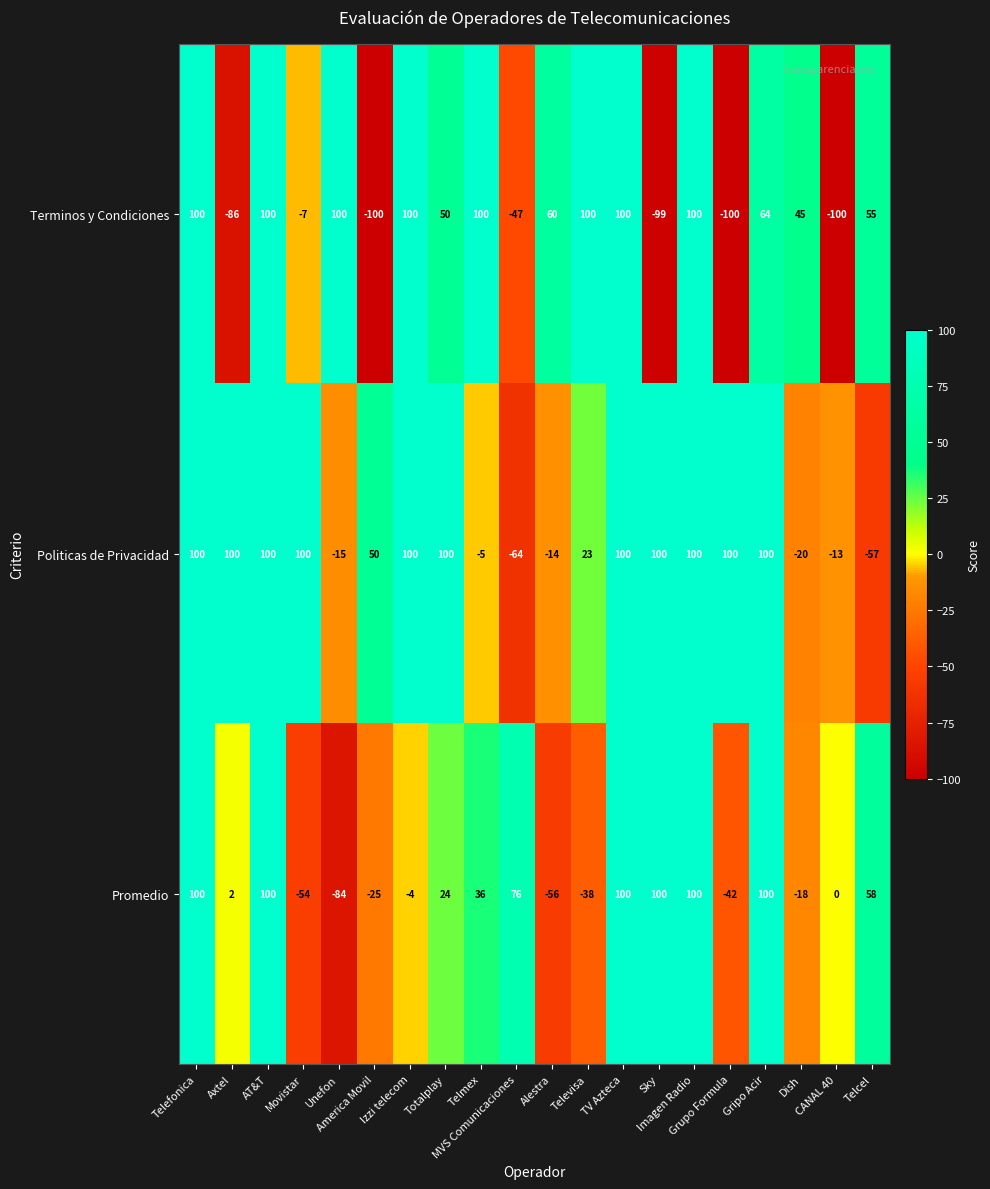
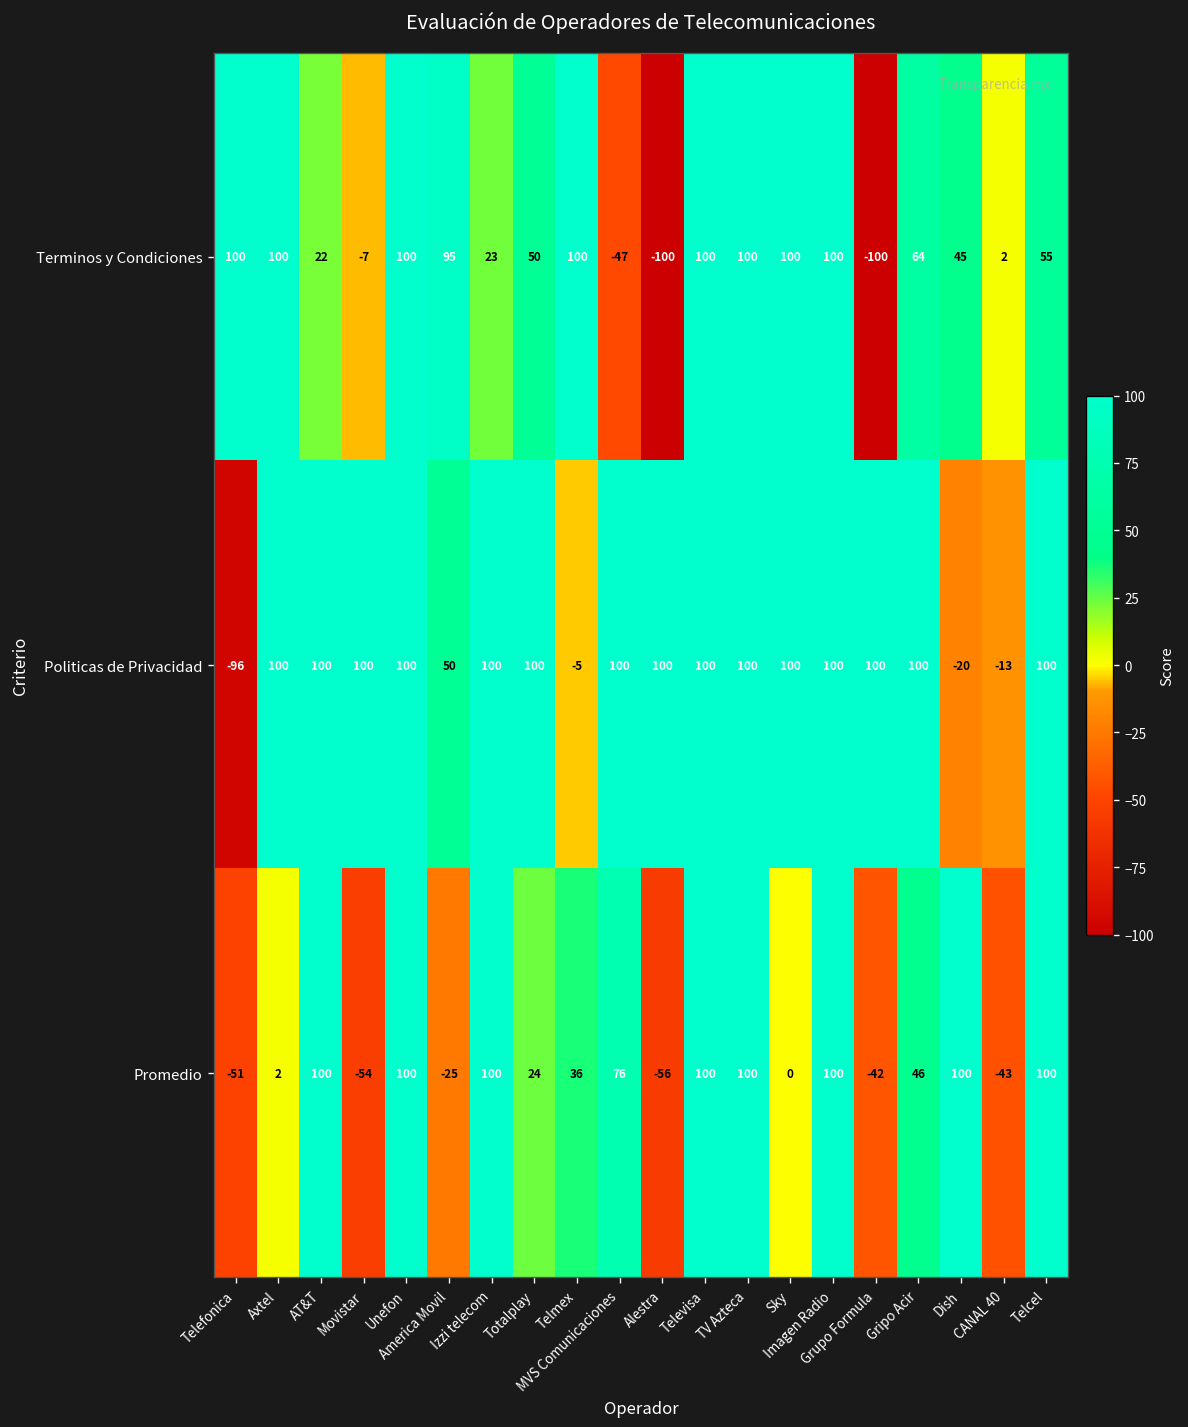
Terminos y Condiciones, Axtel: -86 -> 100
Terminos y Condiciones, AT&T: 100 -> 22
Terminos y Condiciones, America Movil: -100 -> 95
Terminos y Condiciones, Izzi telecom: 100 -> 23
Terminos y Condiciones, Alestra: 60 -> -100
Terminos y Condiciones, Sky: -99 -> 100
Terminos y Condiciones, CANAL 40: -100 -> 2
Politicas de Privacidad, Telefonica: 100 -> -96
Politicas de Privacidad, Unefon: -15 -> 100
Politicas de Privacidad, MVS Comunicaciones: -64 -> 100
Politicas de Privacidad, Alestra: -14 -> 100
Politicas de Privacidad, Televisa: 23 -> 100
Politicas de Privacidad, Telcel: -57 -> 100
Promedio, Telefonica: 100 -> -51
Promedio, Unefon: -84 -> 100
Promedio, Izzi telecom: -4 -> 100
Promedio, Televisa: -38 -> 100
Promedio, Sky: 100 -> 0
Promedio, Gripo Acir: 100 -> 46
Promedio, Dish: -18 -> 100
Promedio, CANAL 40: 0 -> -43
Promedio, Telcel: 58 -> 100
